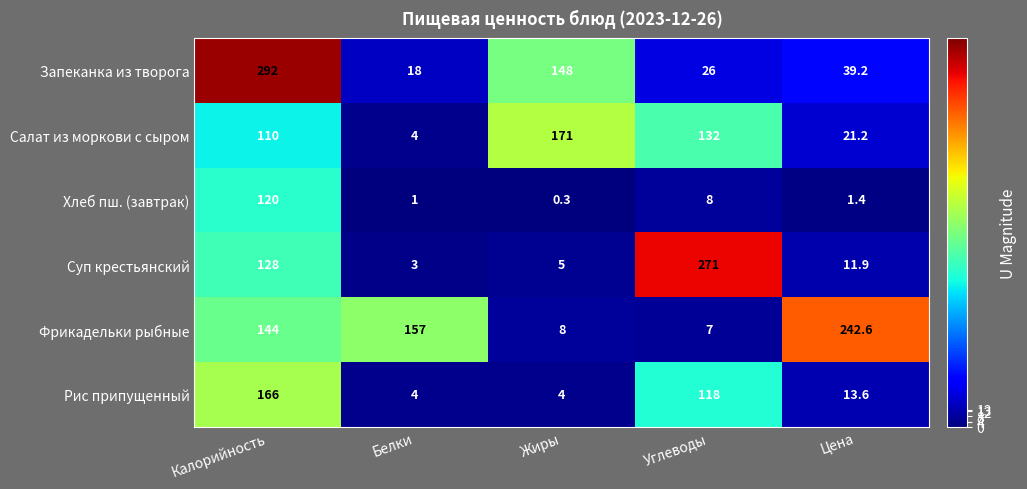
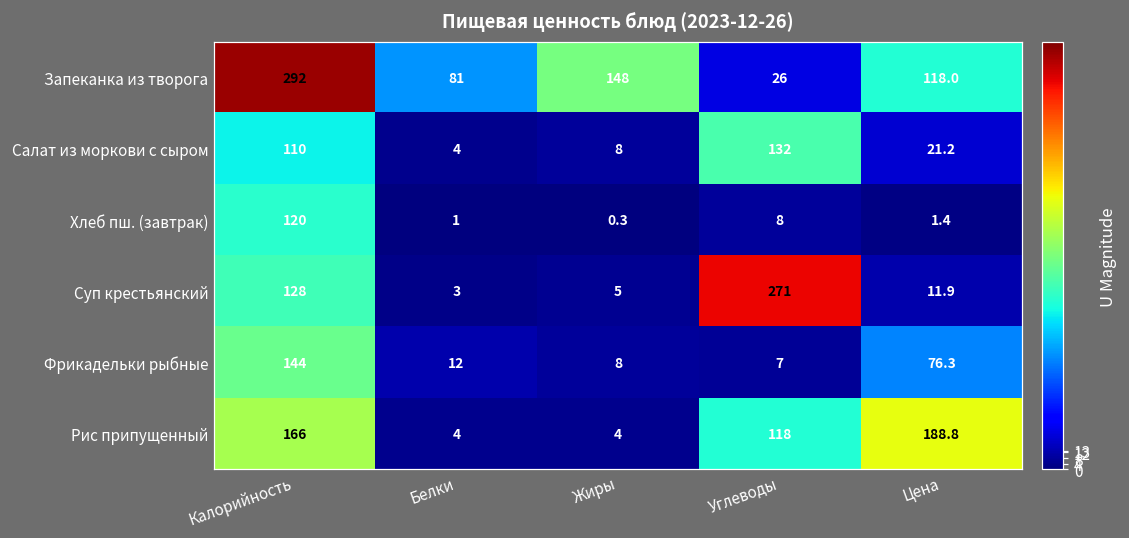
Запеканка из творога, Белки: 18 -> 81
Запеканка из творога, Цена: 39.2 -> 118.0
Салат из моркови с сыром, Жиры: 171 -> 8
Фрикадельки рыбные, Белки: 157 -> 12
Фрикадельки рыбные, Цена: 242.6 -> 76.3
Рис припущенный, Цена: 13.6 -> 188.8
